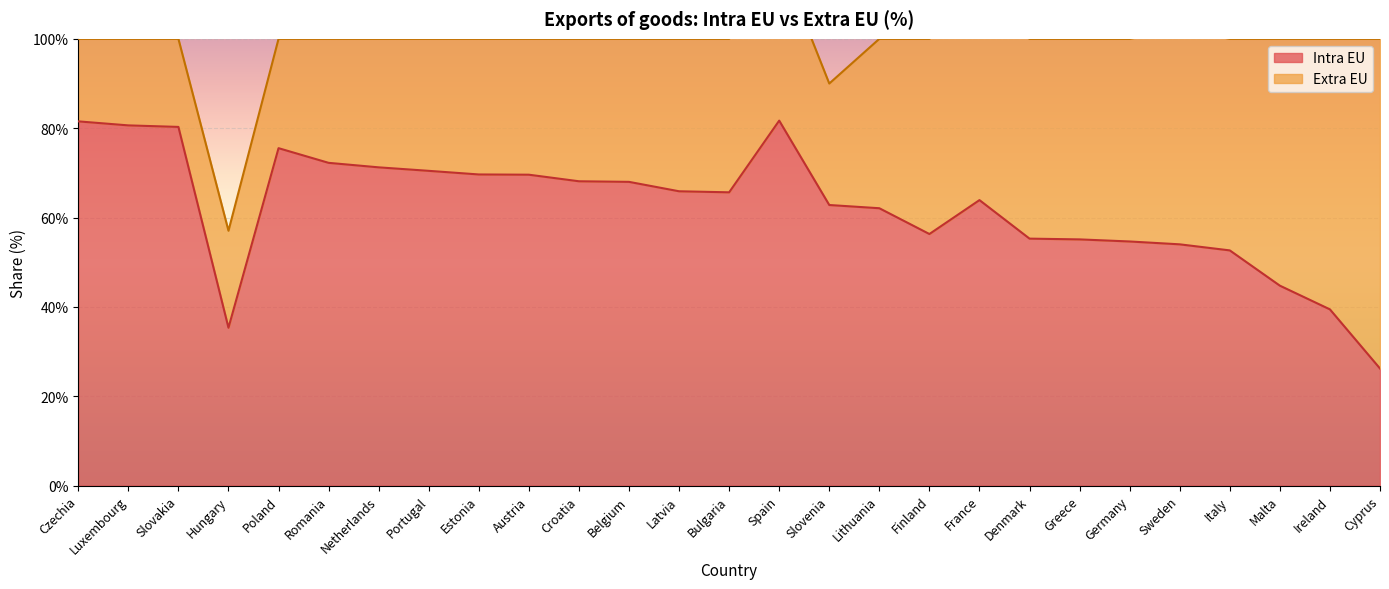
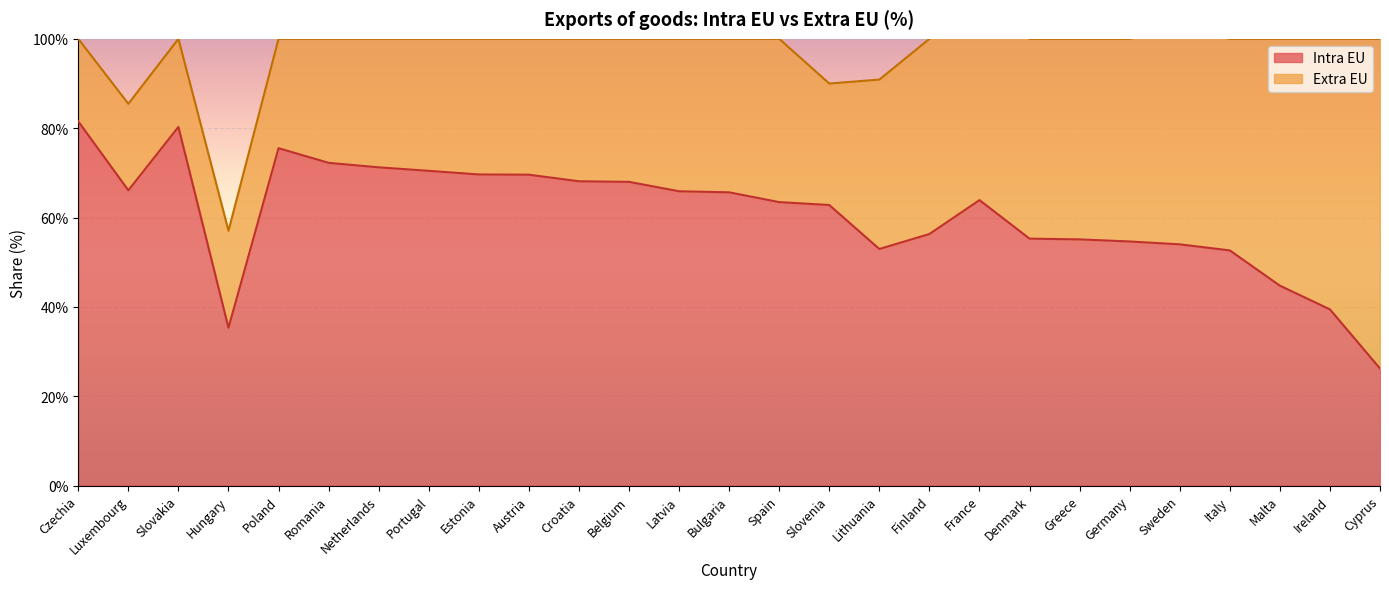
Intra EU, Luxembourg: 81% -> 66%
Intra EU, Spain: 82% -> 63%
Intra EU, Lithuania: 62% -> 53%
